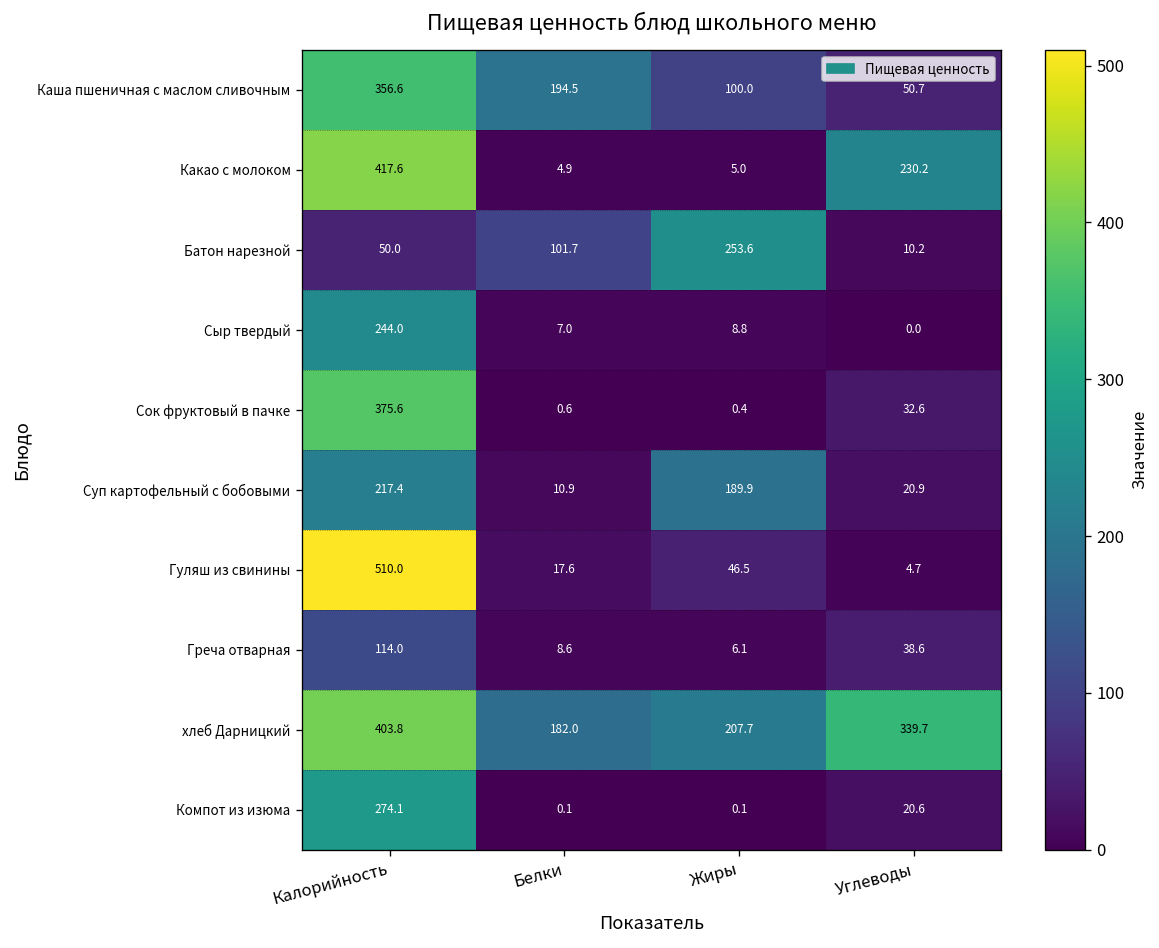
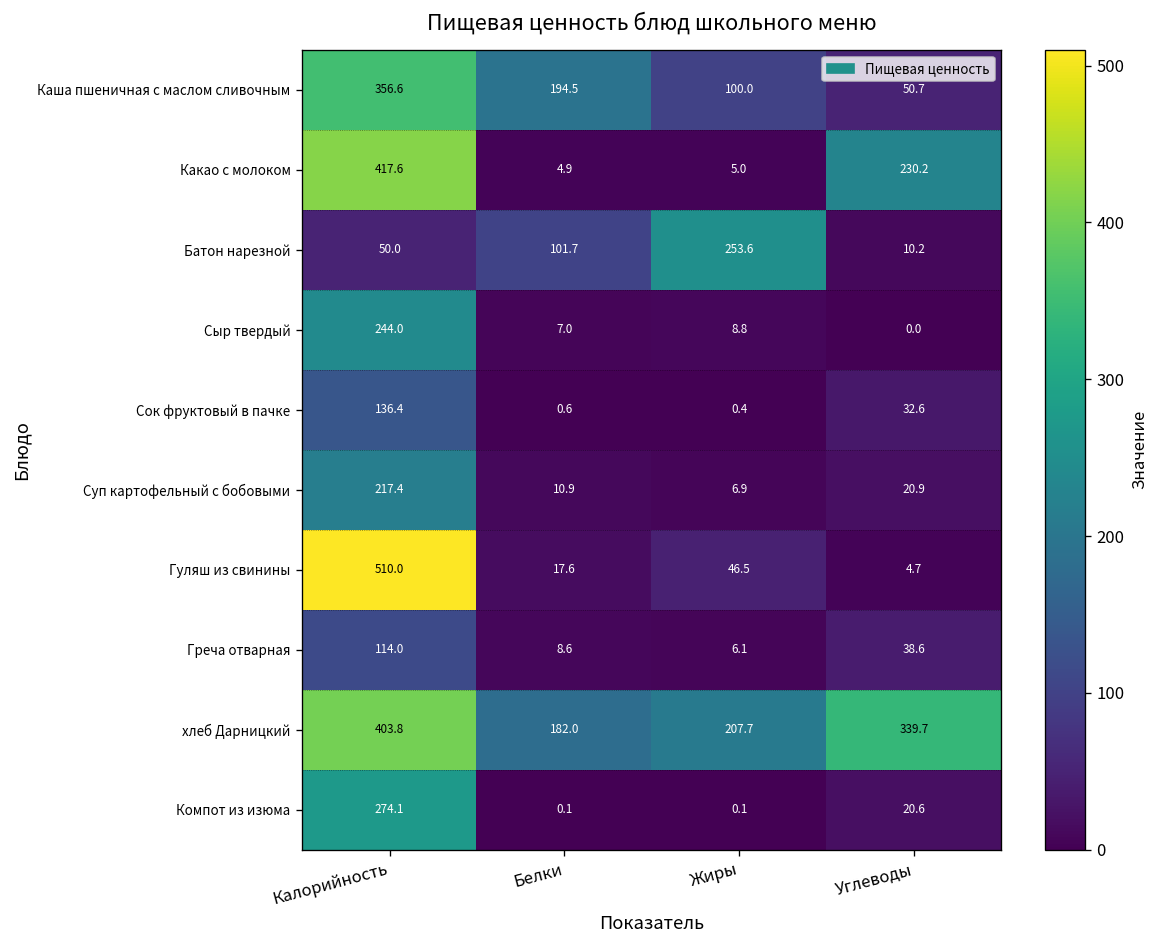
Сок фруктовый в пачке, Калорийность: 375.6 -> 136.4
Суп картофельный с бобовыми, Жиры: 189.9 -> 6.9
